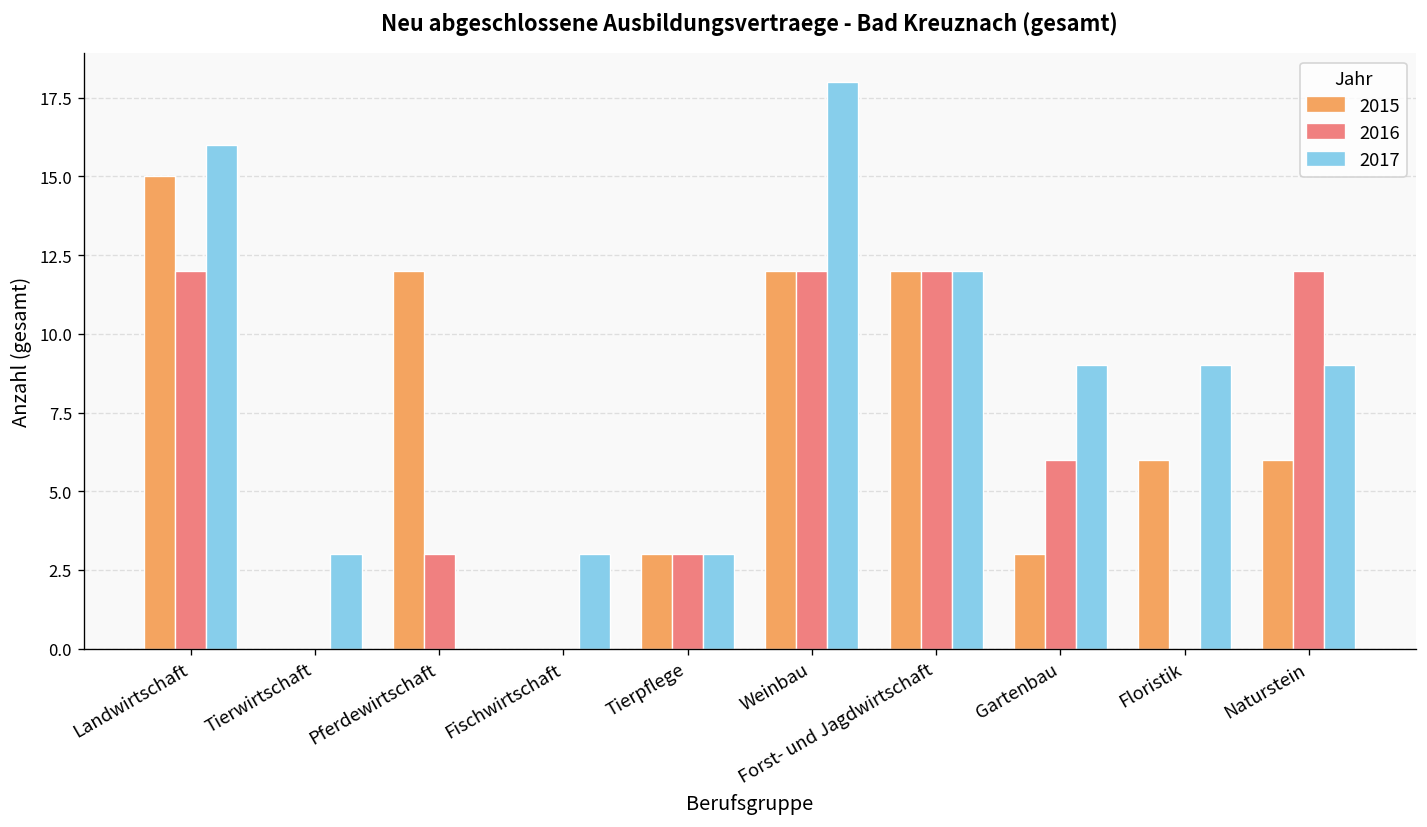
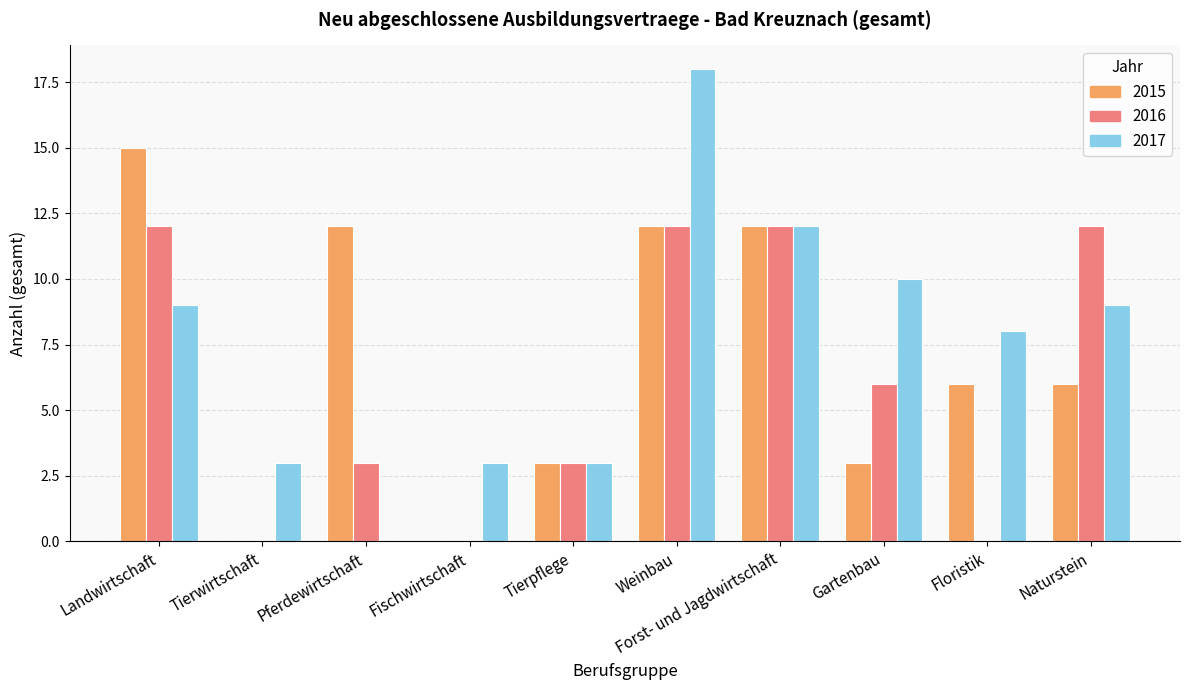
2017, Landwirtschaft: 16 -> 9
2017, Gartenbau: 9 -> 10
2017, Floristik: 9 -> 8
